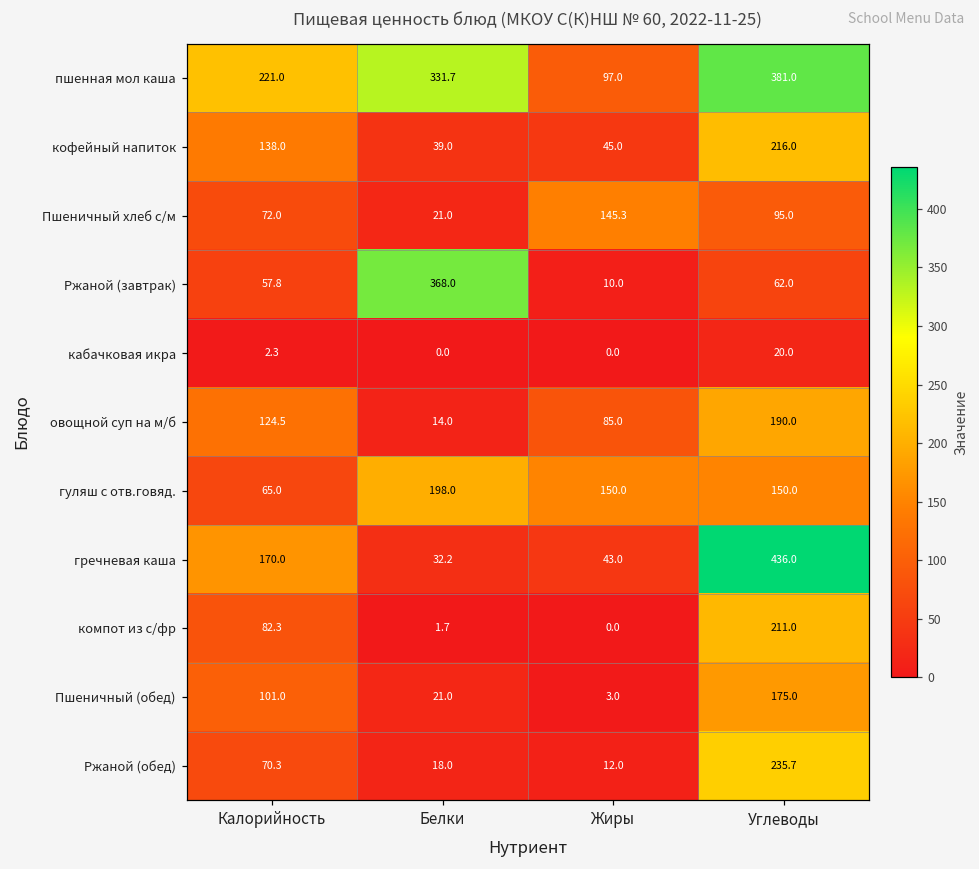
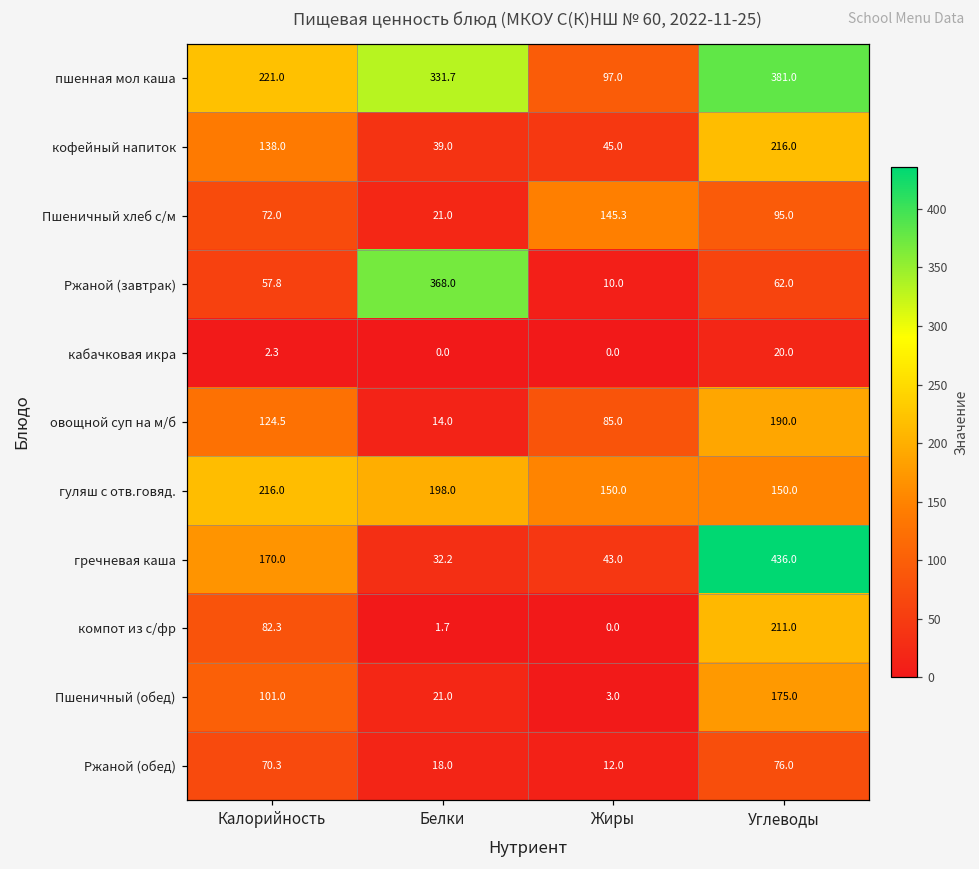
гуляш с отв.говяд., Калорийность: 65.0 -> 216.0
Ржаной (обед), Углеводы: 235.7 -> 76.0
